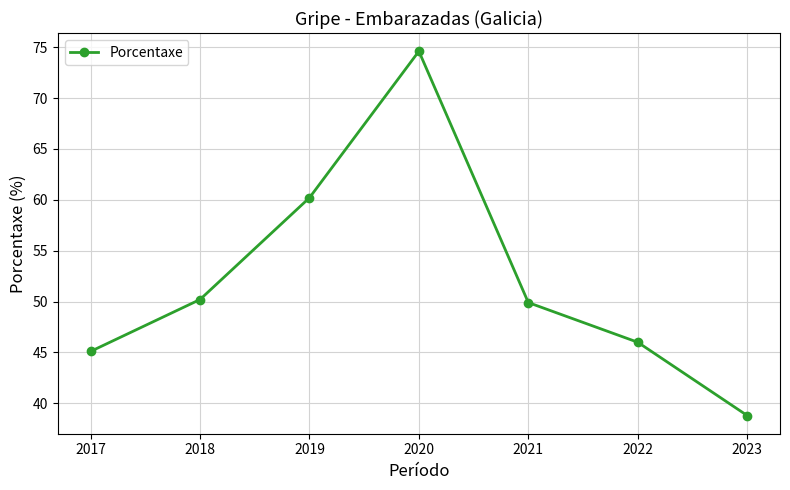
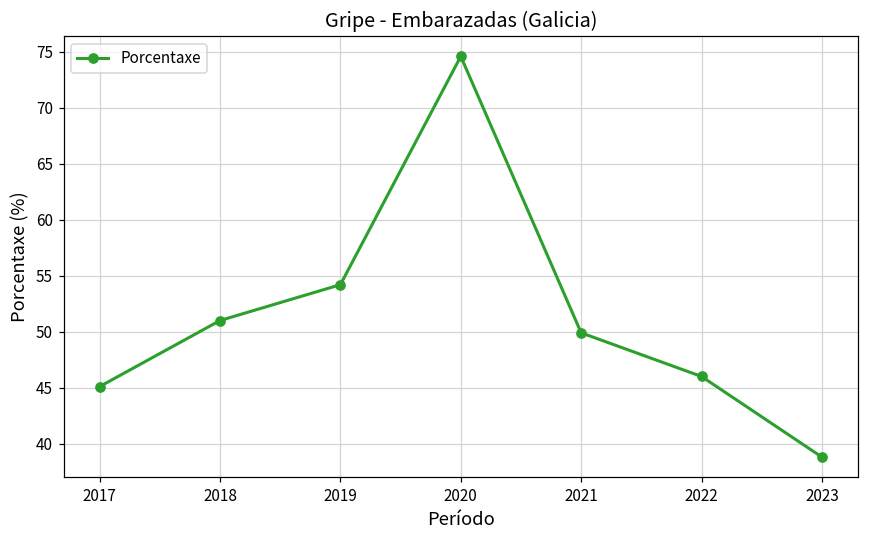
2018: 50.2 -> 51.0
2019: 60.2 -> 54.2
